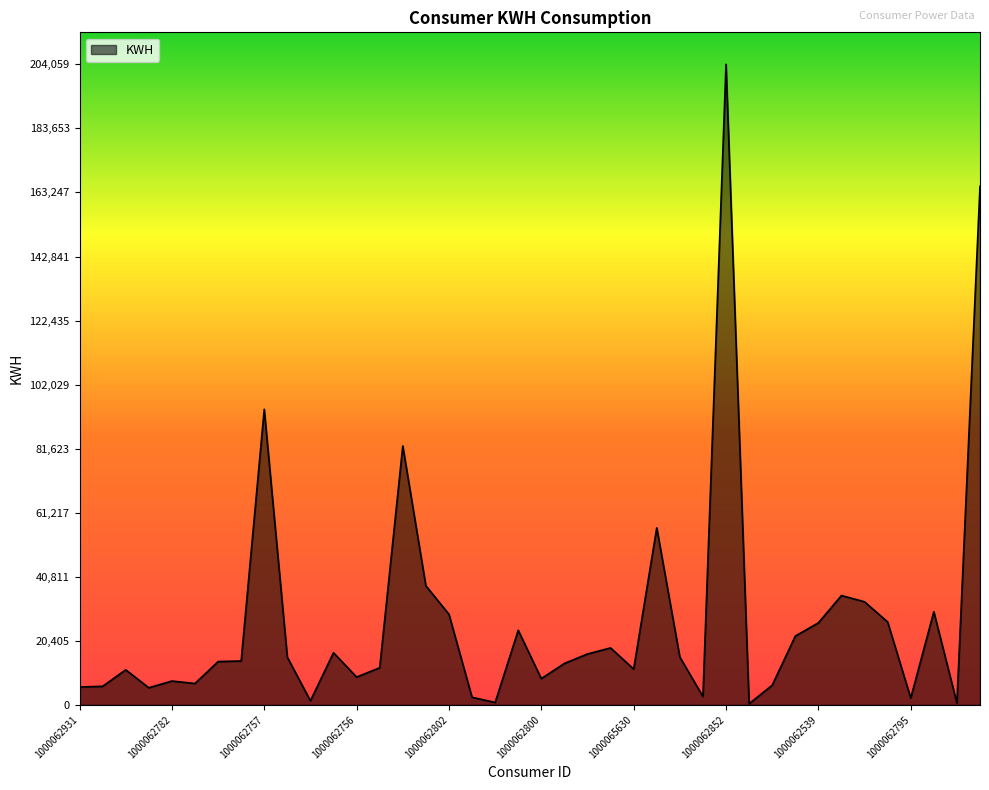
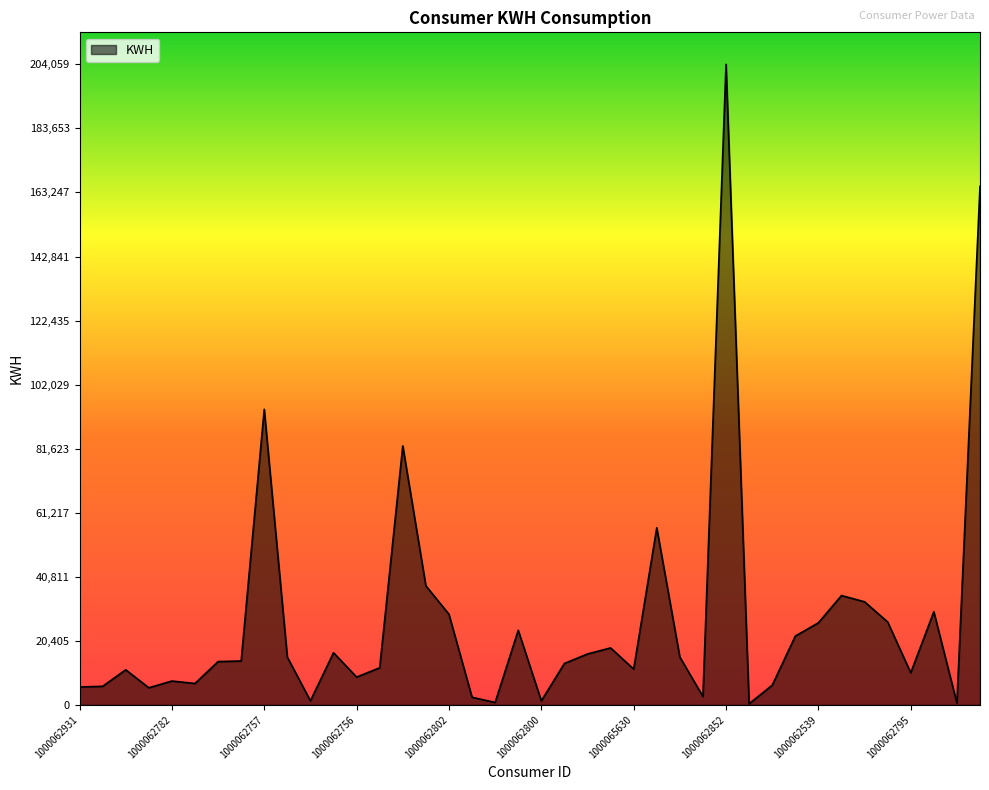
1000062800: 8,000 -> 1,000
1000062795: 2,000 -> 10,000
